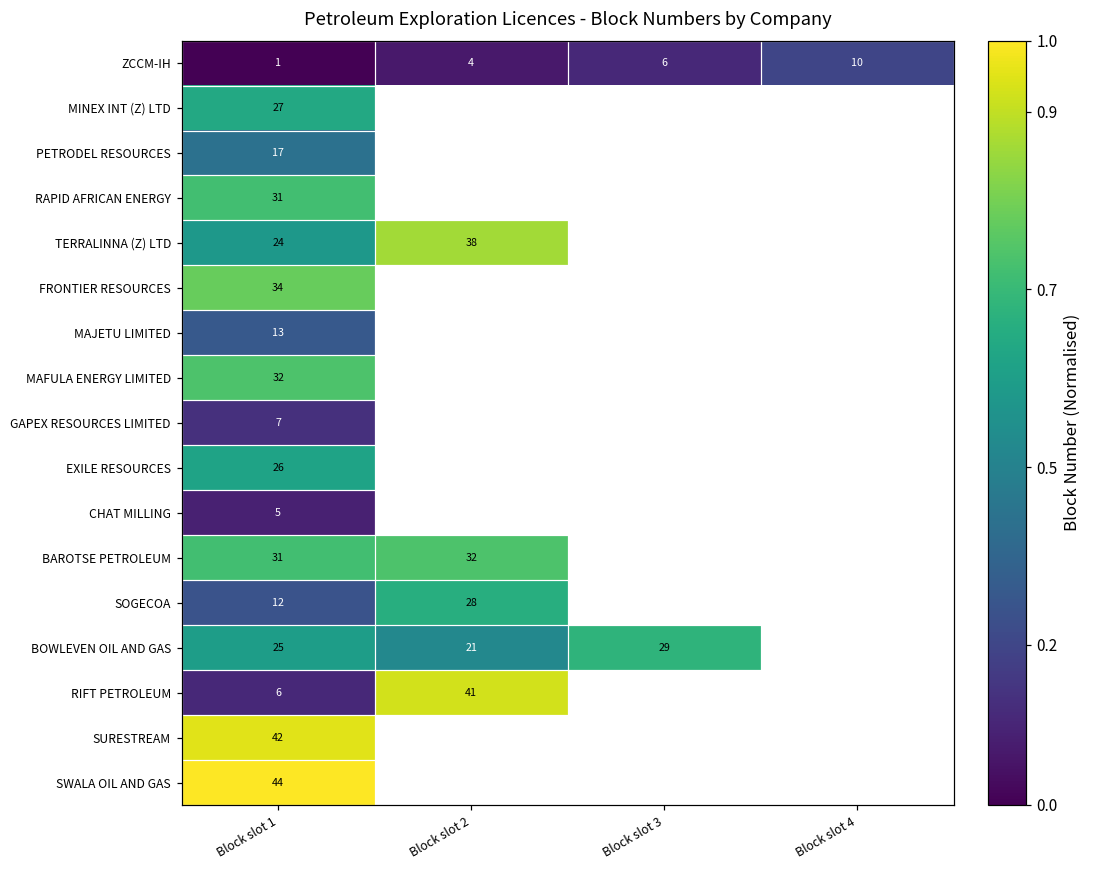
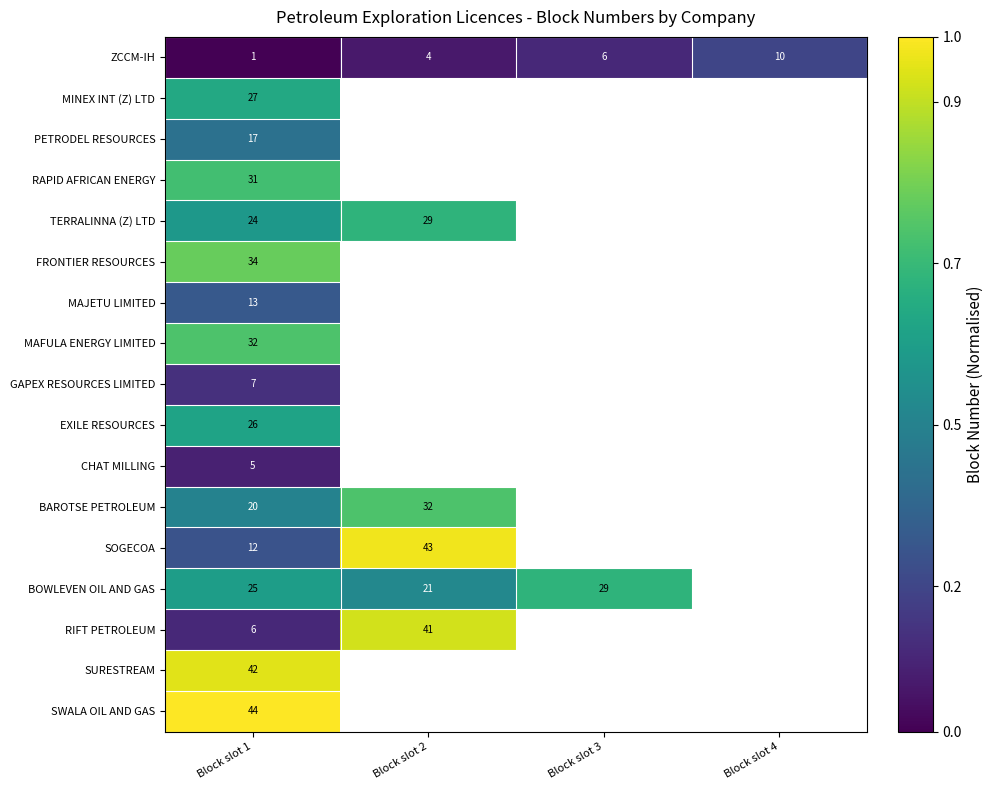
TERRALINNA (Z) LTD, Block slot 2: 38 -> 29
BAROTSE PETROLEUM, Block slot 1: 31 -> 20
SOGECOA, Block slot 2: 28 -> 43
